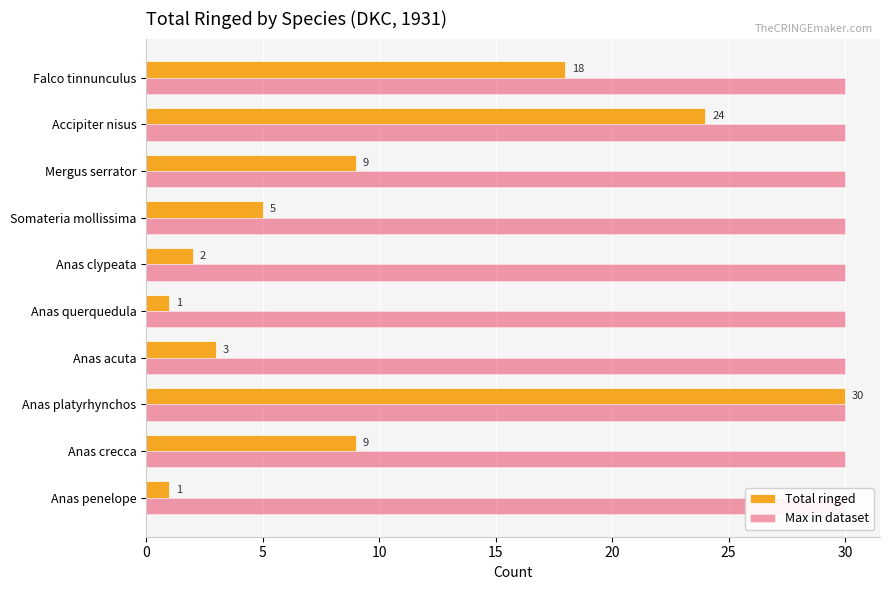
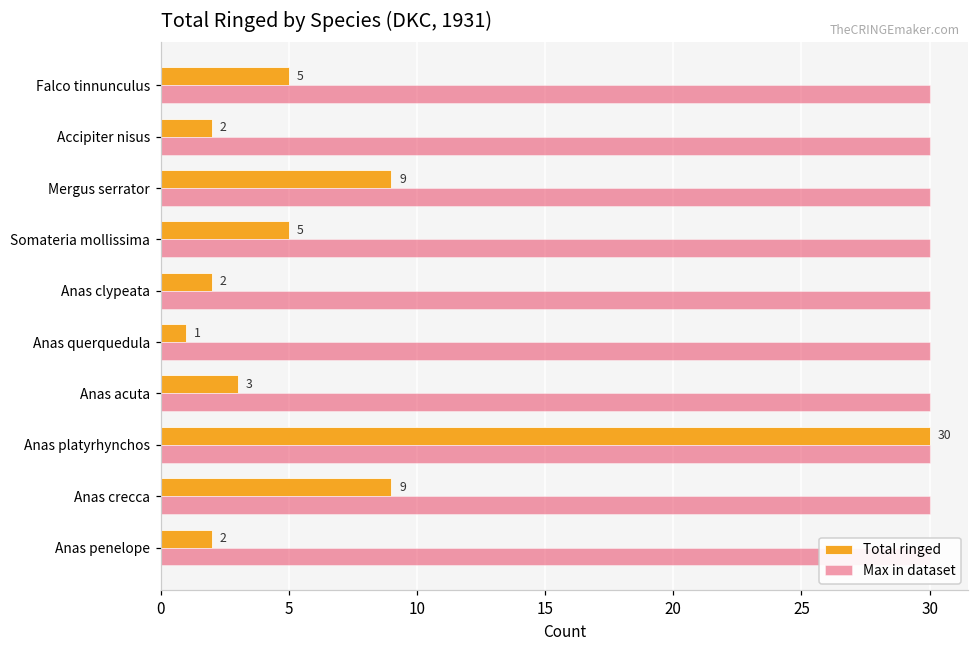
Total ringed, Falco tinnunculus: 18 -> 5
Total ringed, Accipiter nisus: 24 -> 2
Total ringed, Anas penelope: 1 -> 2
